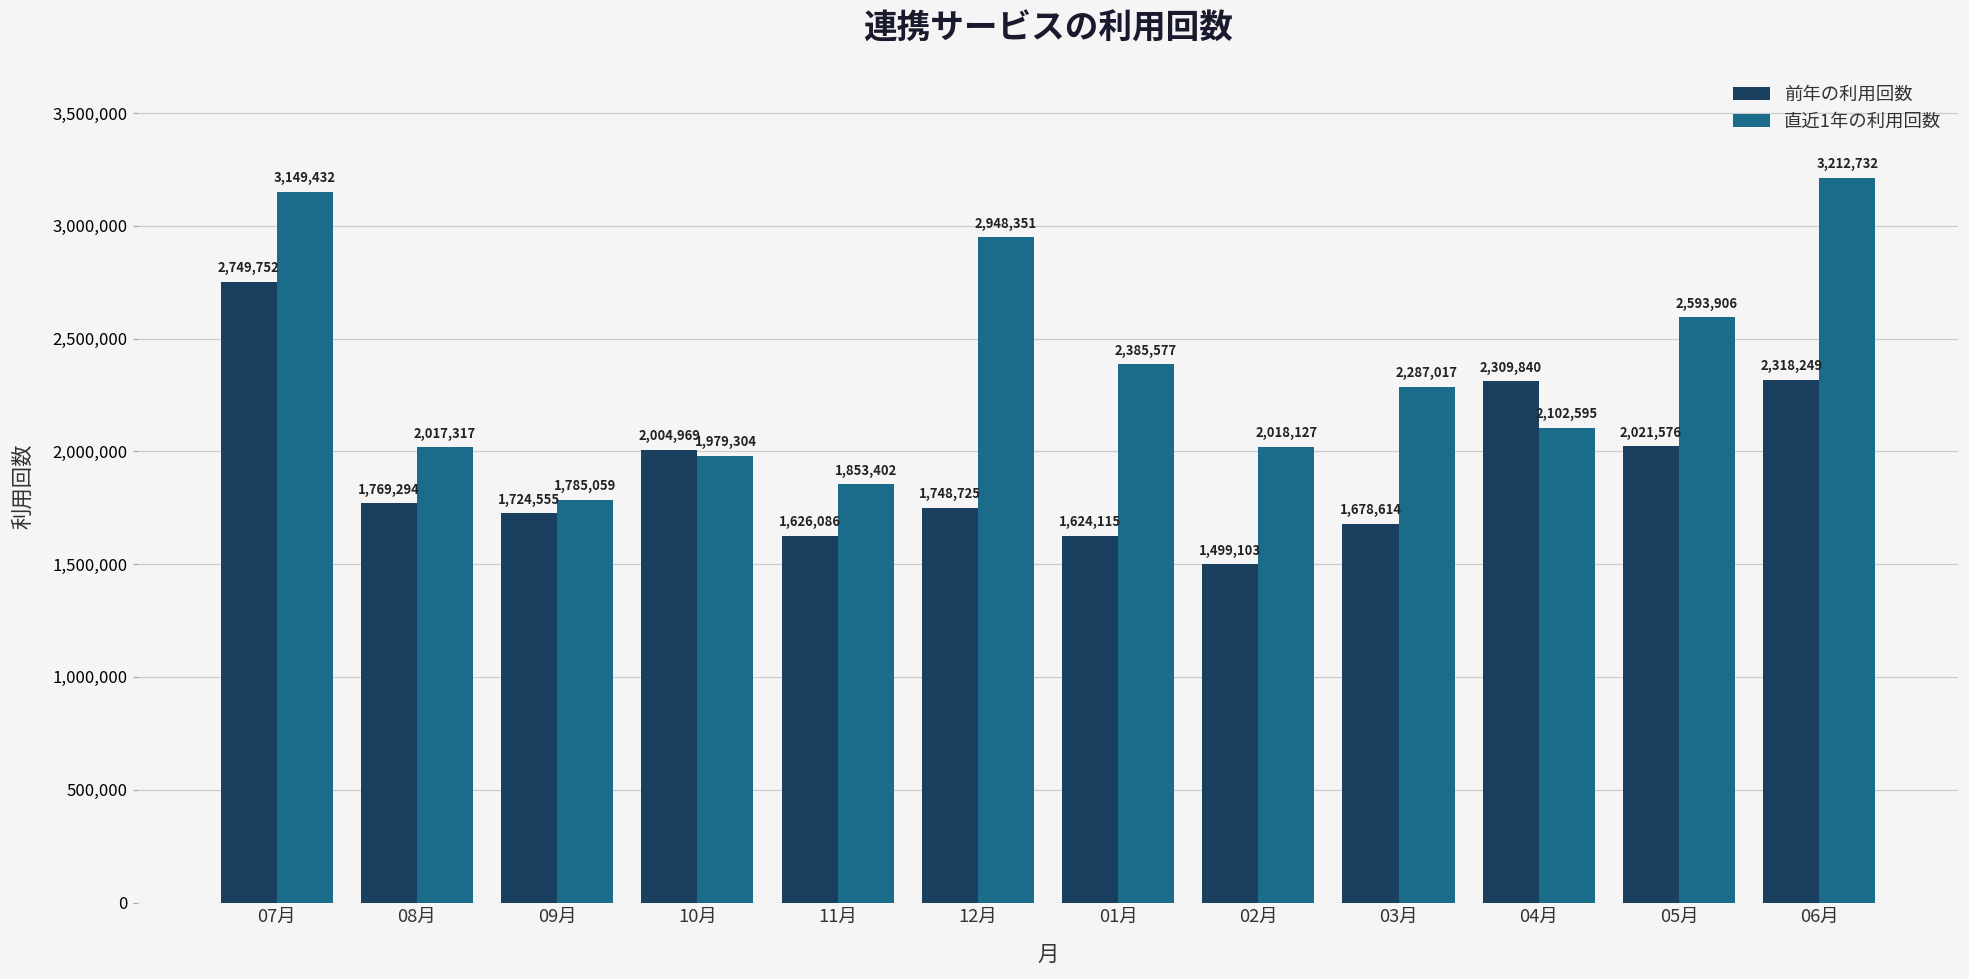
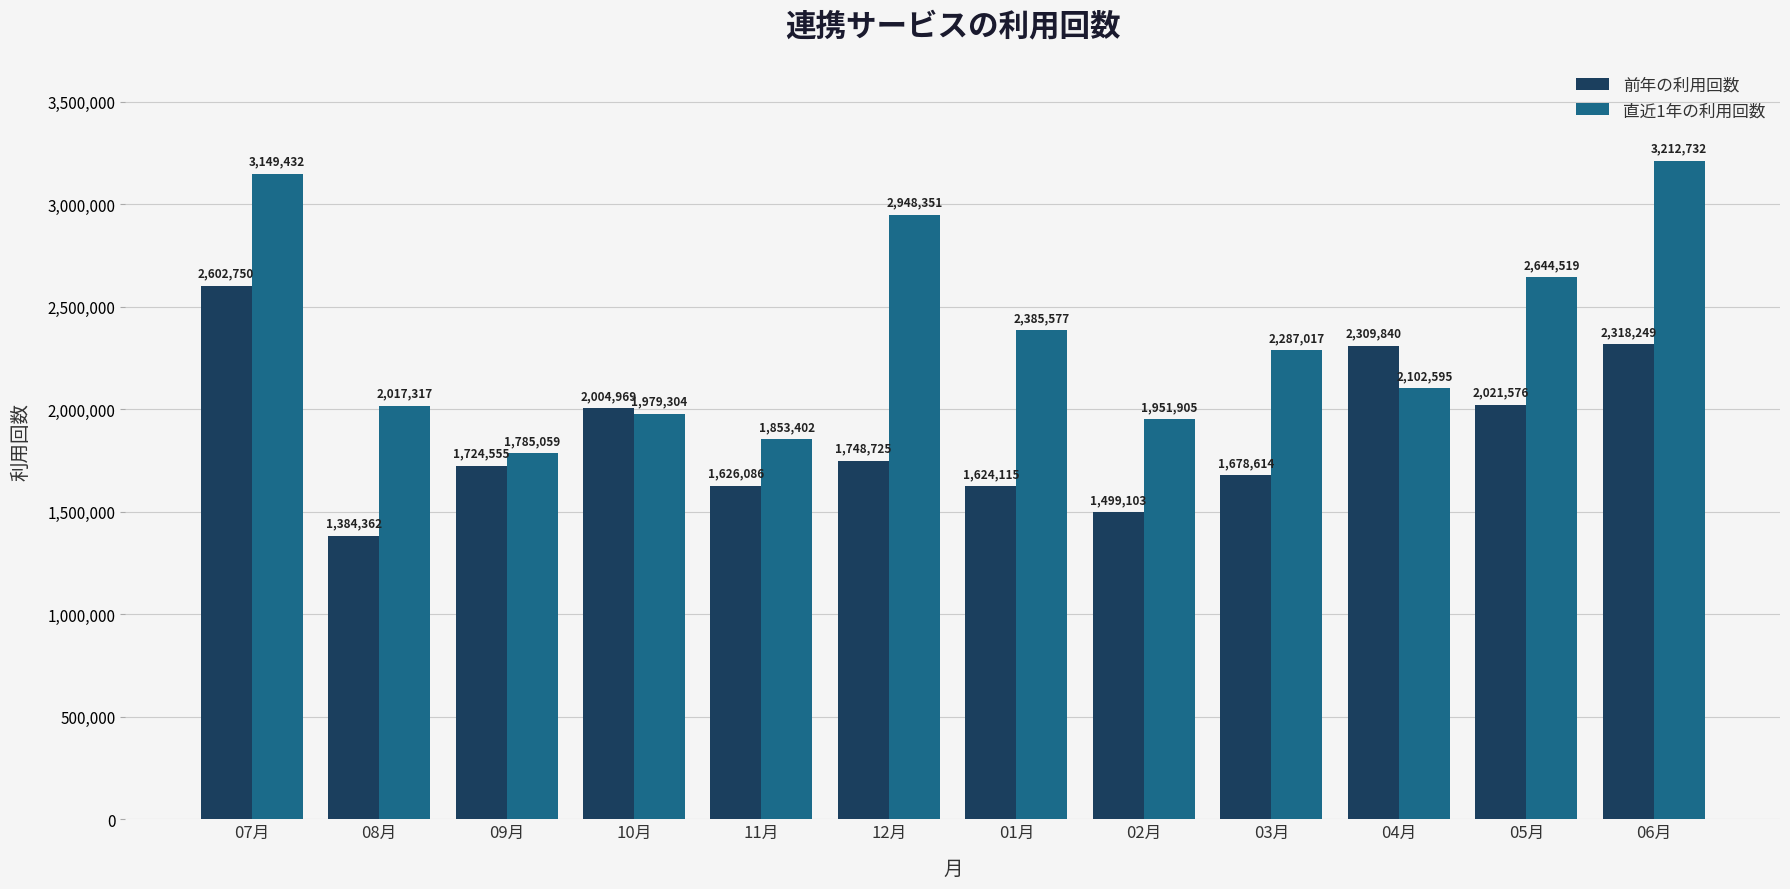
前年の利用回数, 07月: 2,749,752 -> 2,602,750
前年の利用回数, 08月: 1,769,294 -> 1,384,362
直近1年の利用回数, 02月: 2,018,127 -> 1,951,905
直近1年の利用回数, 05月: 2,593,906 -> 2,644,519
